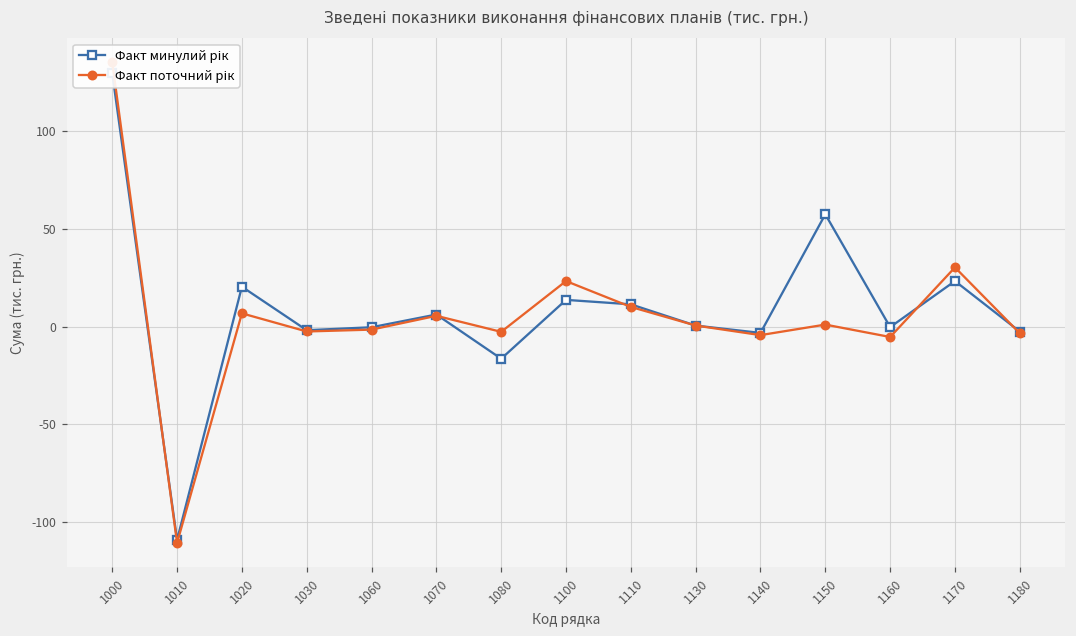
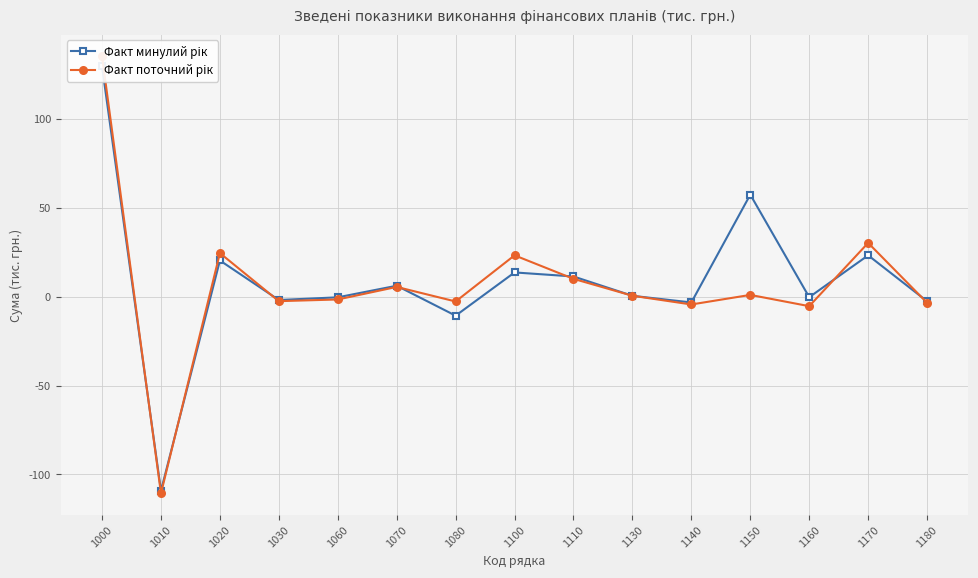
Факт поточний рік, 1020: 7 -> 25
Факт минулий рік, 1080: -16 -> -11
